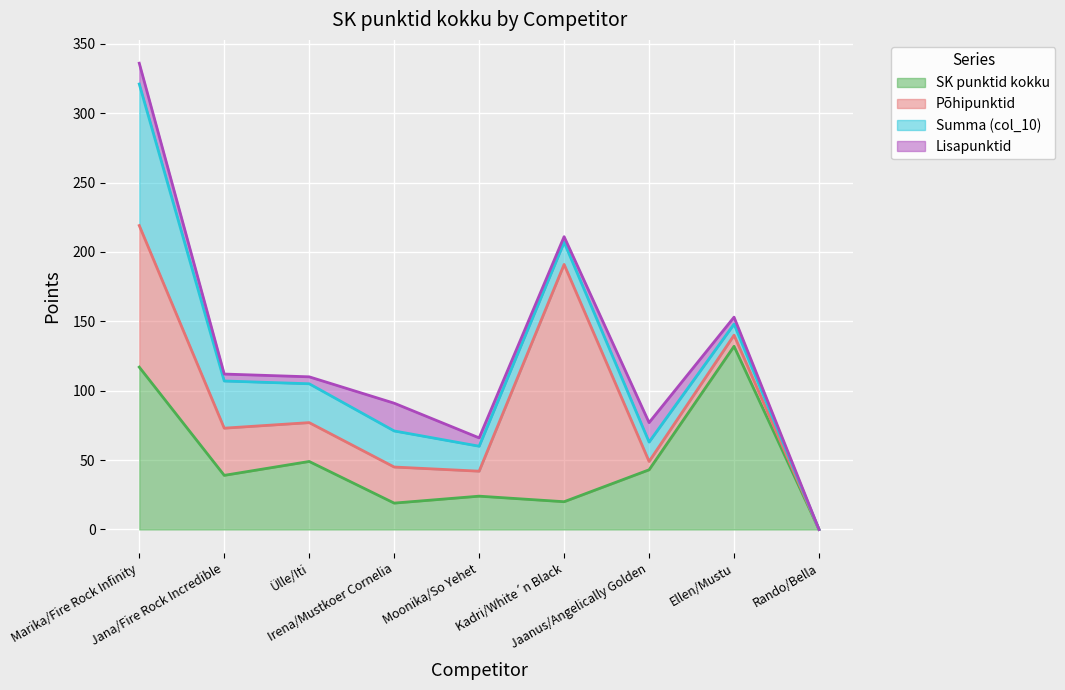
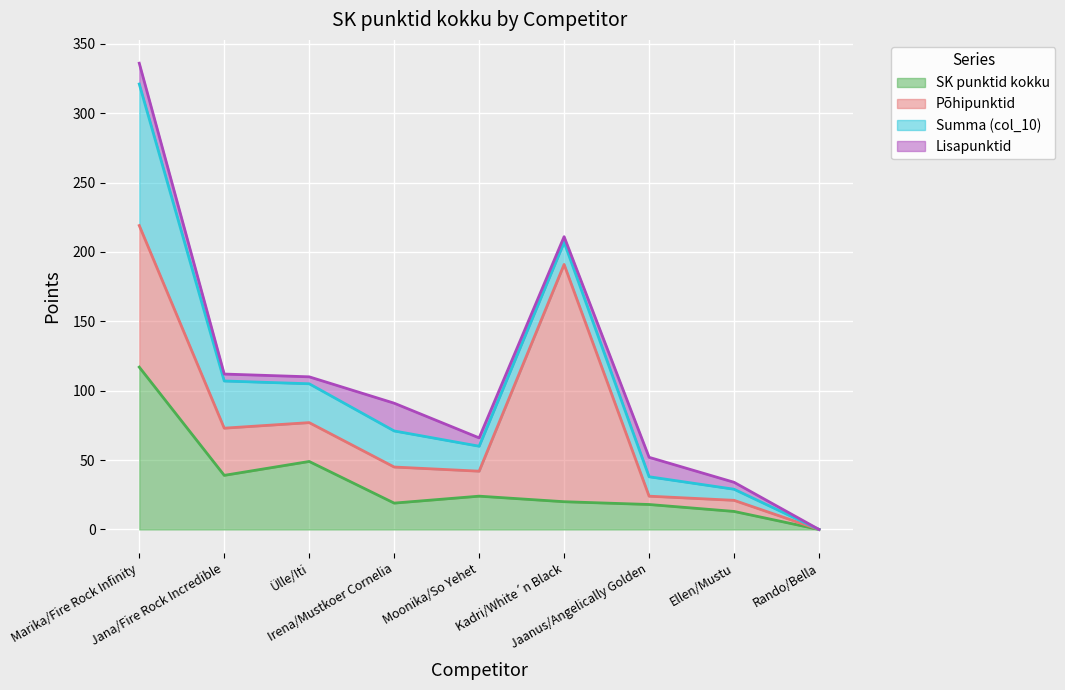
SK punktid kokku, Jaanus/Angelically Golden: 43 -> 18
SK punktid kokku, Ellen/Mustu: 132 -> 13
